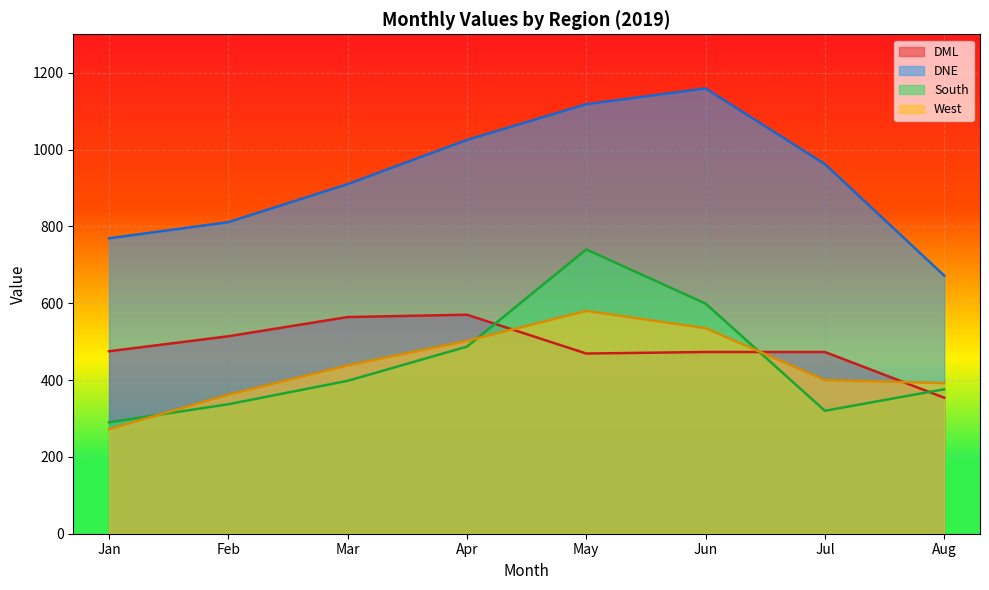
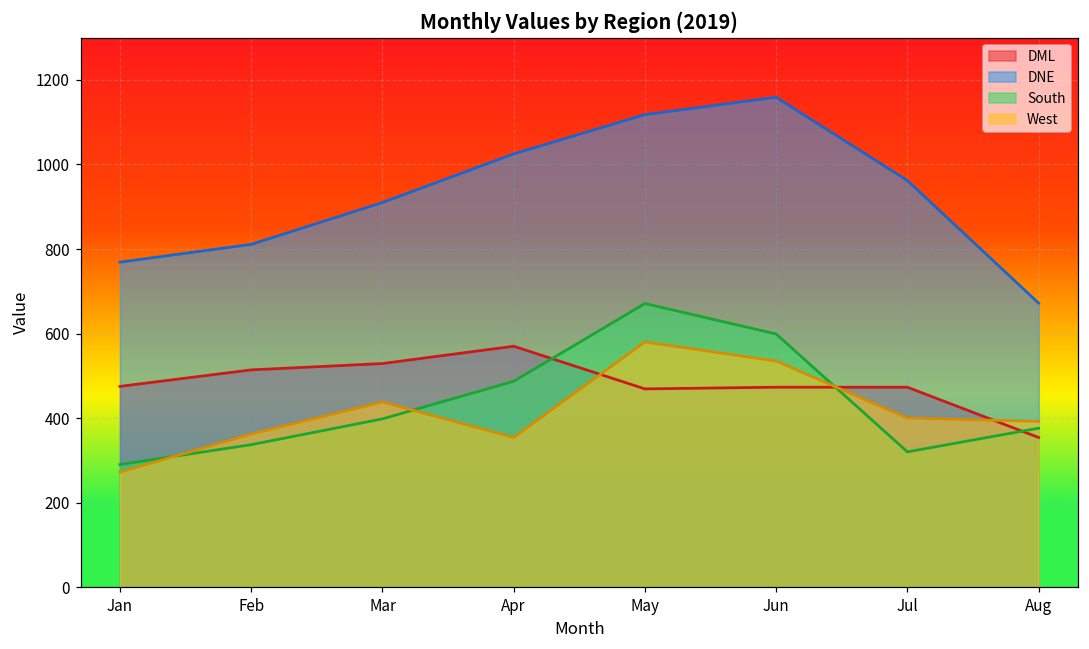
DML, Mar: 560 -> 530
West, Apr: 500 -> 350
South, May: 740 -> 670
